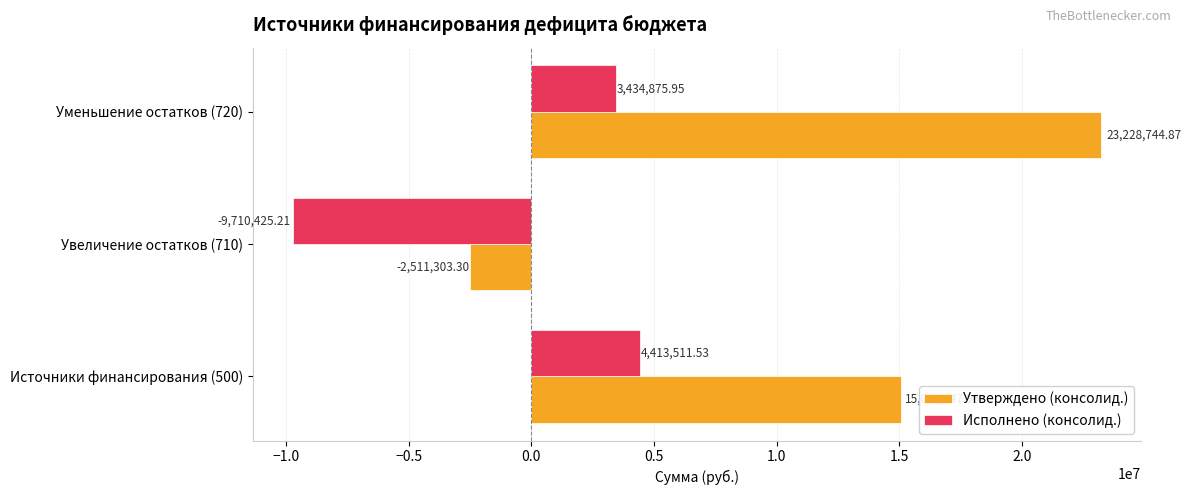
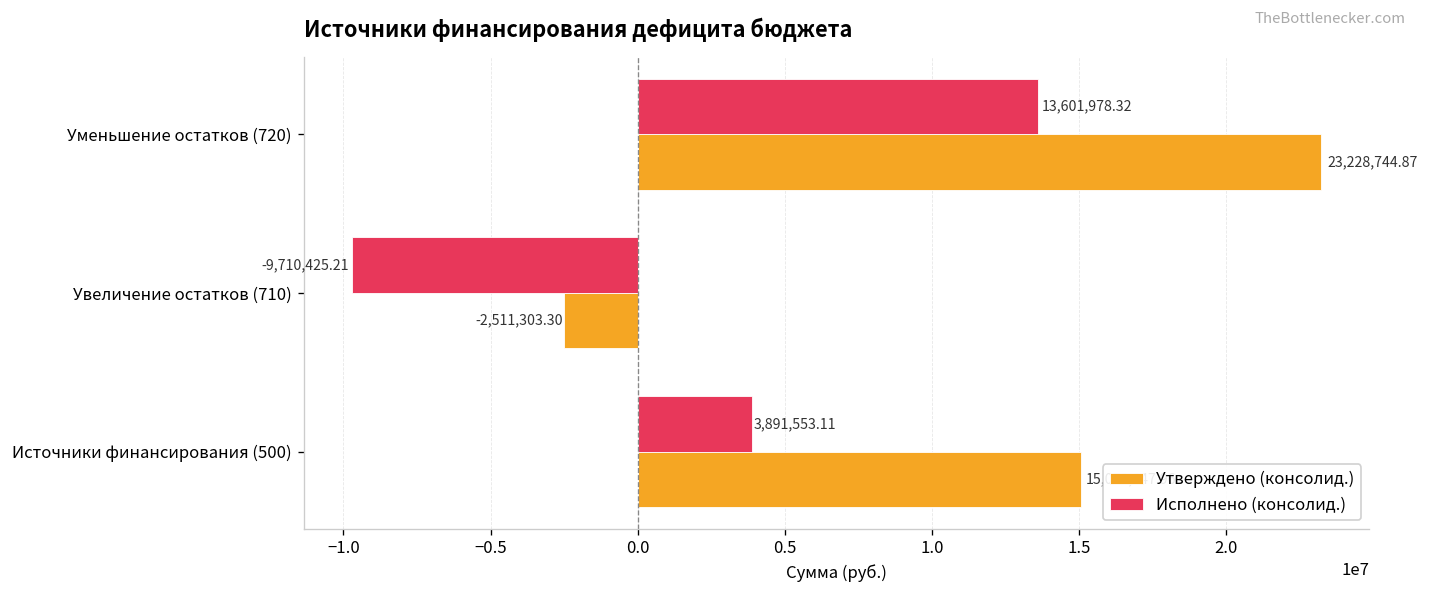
Исполнено (консолид.), Уменьшение остатков (720): 3,434,875.95 -> 13,601,978.32
Исполнено (консолид.), Источники финансирования (500): 4,413,511.53 -> 3,891,553.11
